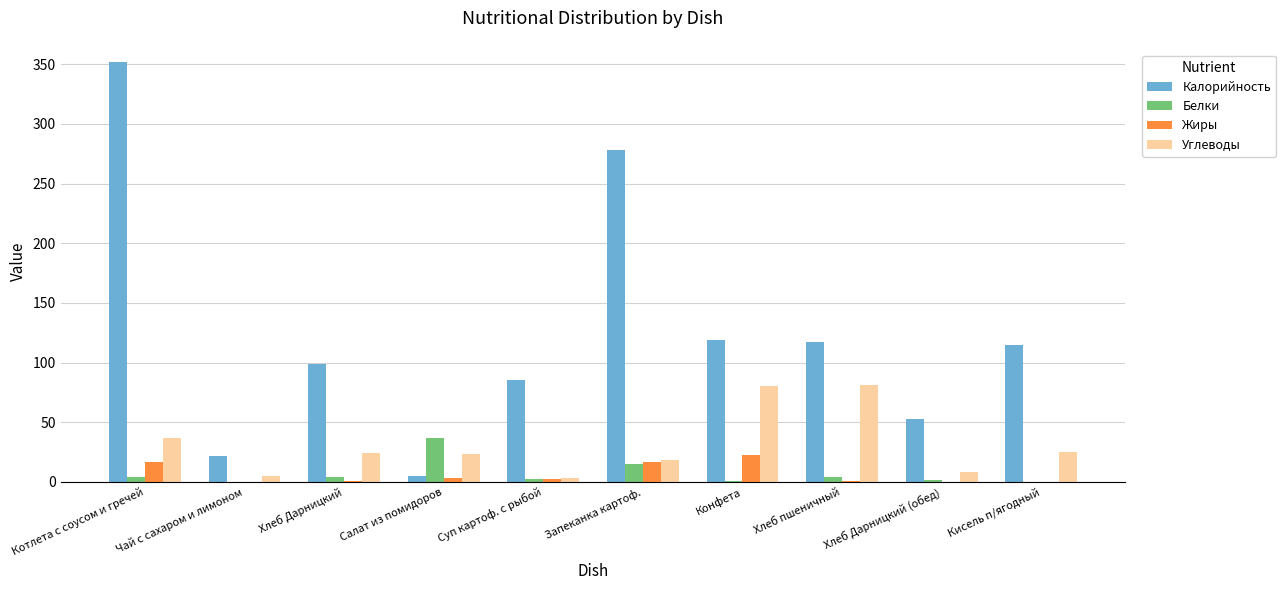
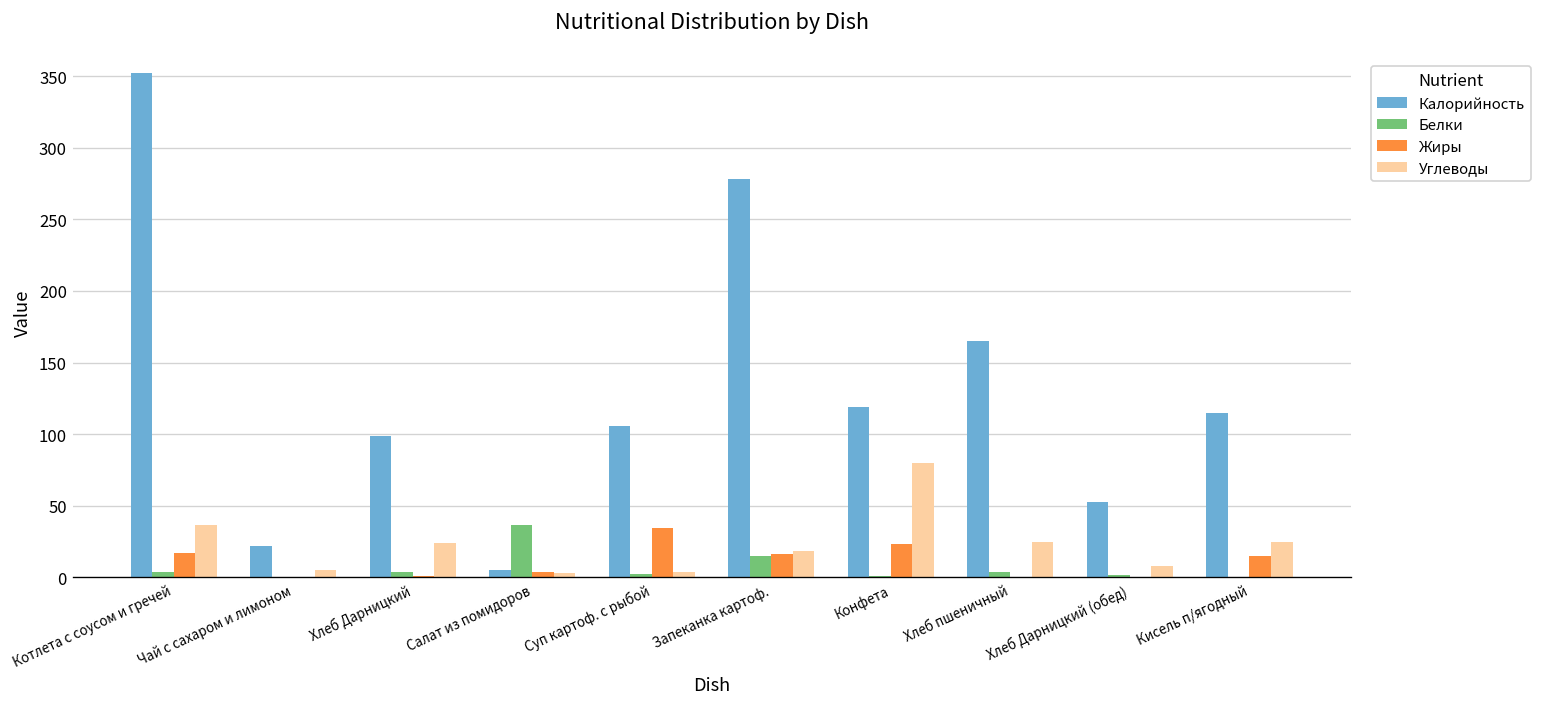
Углеводы, Салат из помидоров: 23 -> 3
Калорийность, Суп картоф. с рыбой: 85 -> 106
Жиры, Суп картоф. с рыбой: 3 -> 35
Калорийность, Хлеб пшеничный: 118 -> 165
Углеводы, Хлеб пшеничный: 81 -> 25
Жиры, Кисель п/ягодный: 0 -> 15
